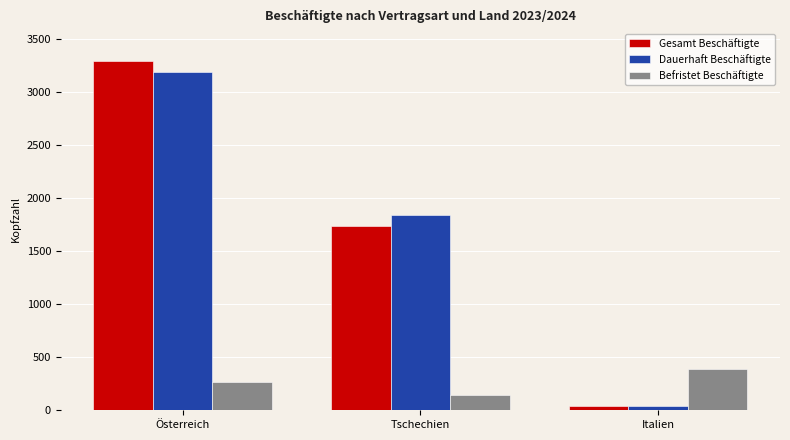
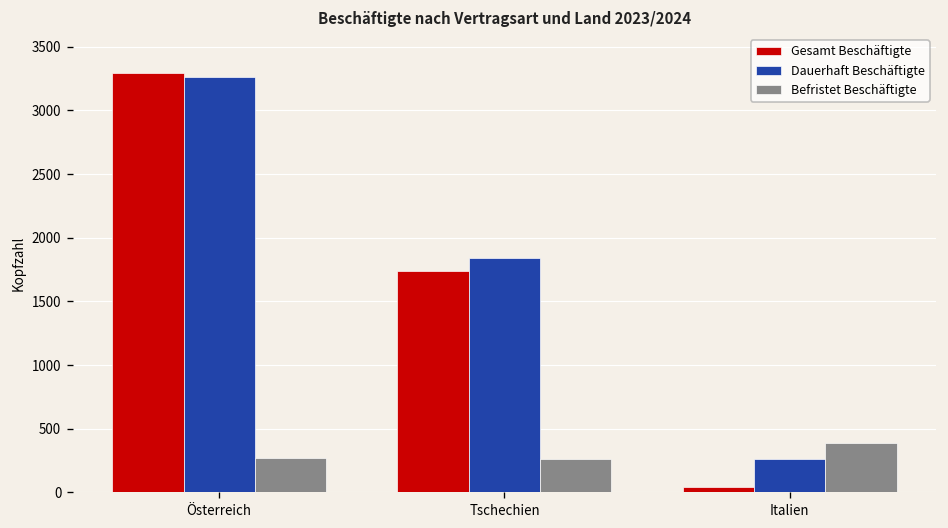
Dauerhaft Beschäftigte, Österreich: 3190 -> 3260
Befristet Beschäftigte, Tschechien: 140 -> 260
Dauerhaft Beschäftigte, Italien: 40 -> 260
